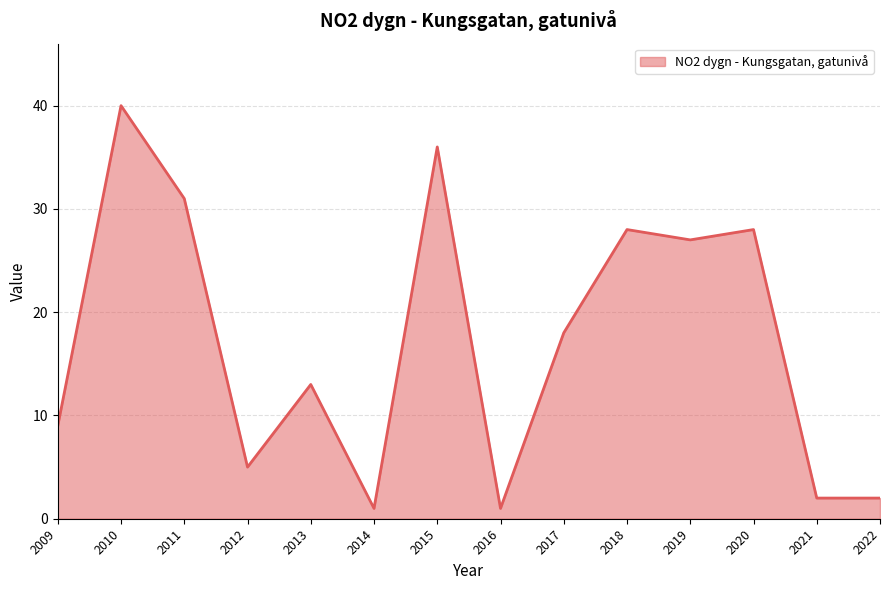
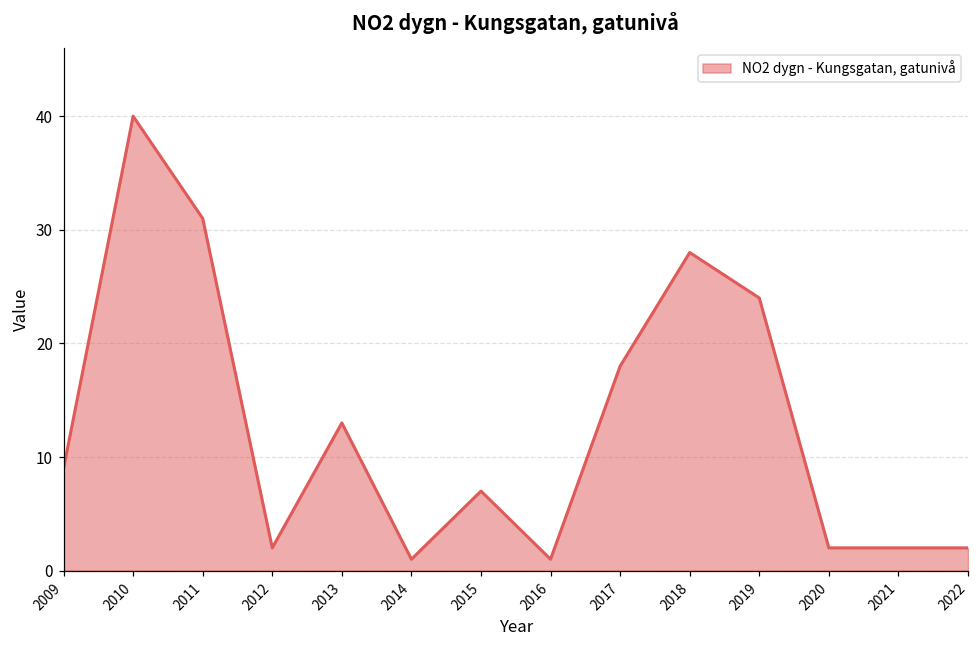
2012: 5 -> 2
2015: 36 -> 7
2019: 27 -> 24
2020: 28 -> 2
